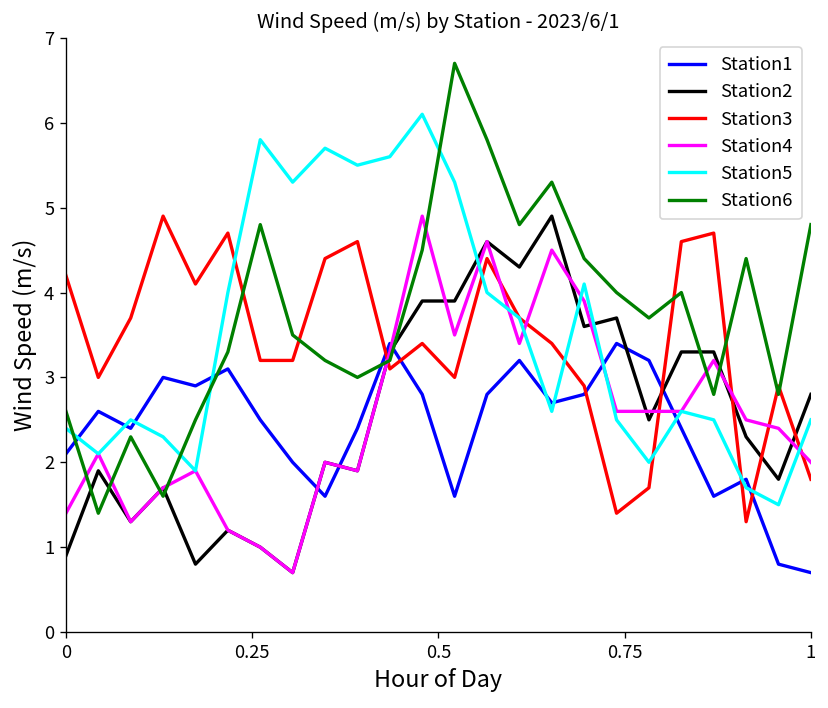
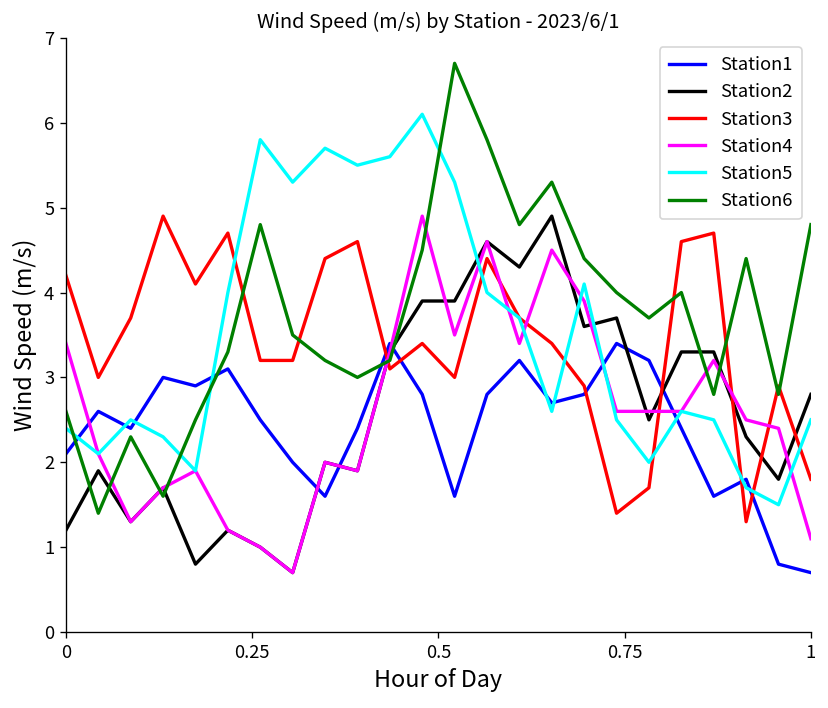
Station2, 0: 0.9 -> 1.2
Station4, 0: 1.4 -> 3.4
Station4, 1: 2.0 -> 1.1
